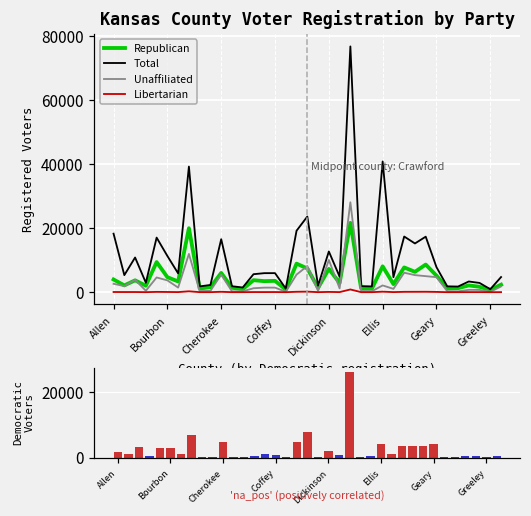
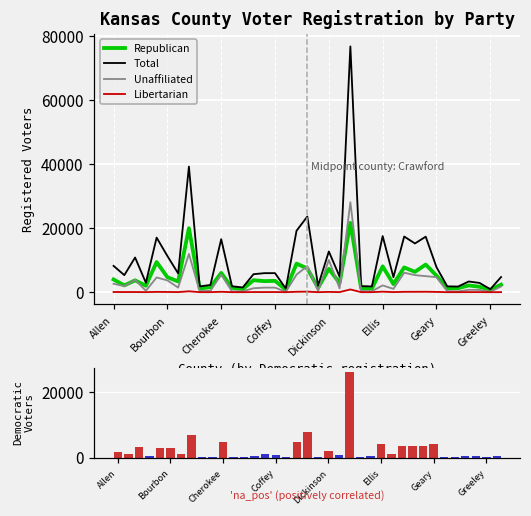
Kansas County Voter Registration by Party, Total, Allen: 18000 -> 8000
Kansas County Voter Registration by Party, Total, Ellis: 41000 -> 18000
